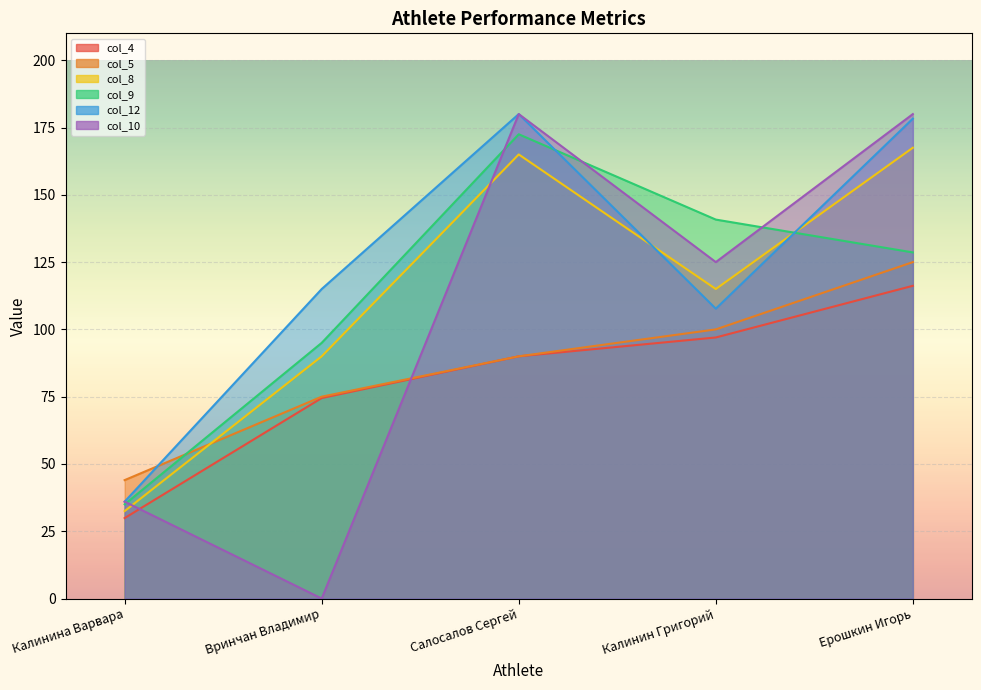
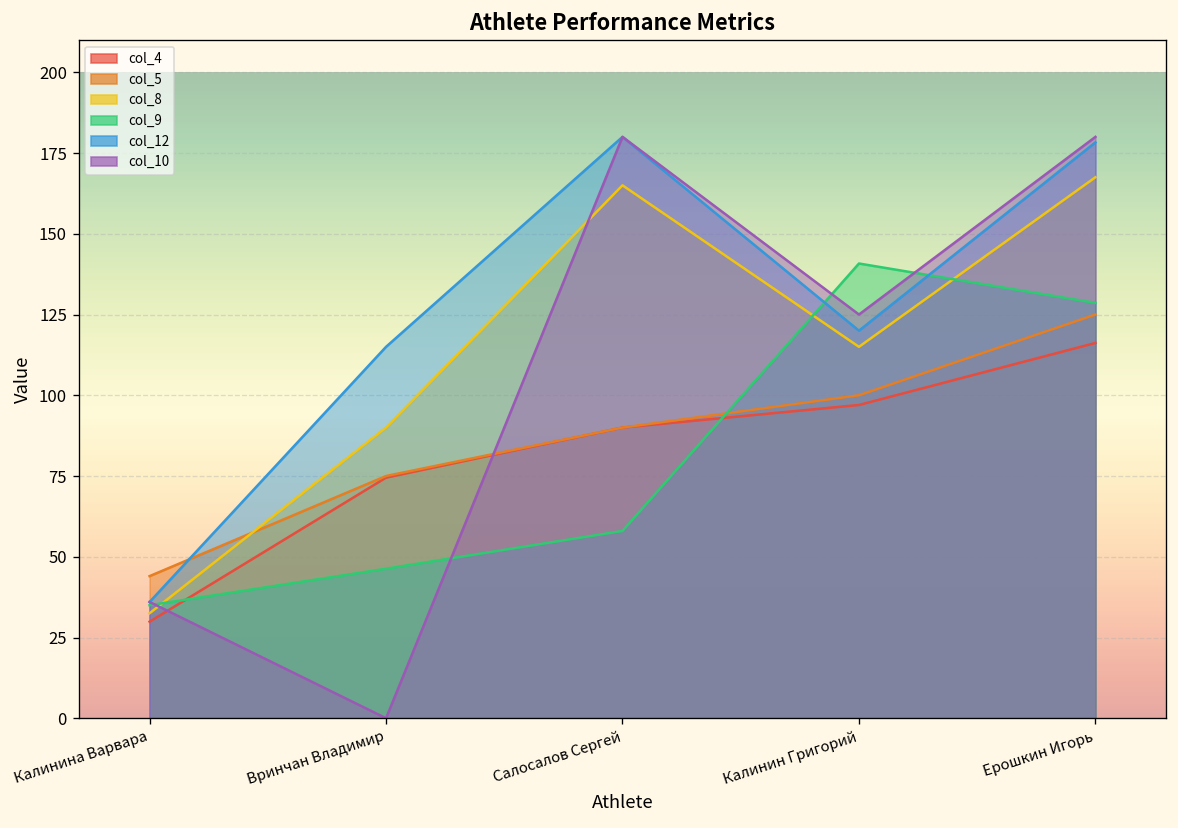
col_9, Вринчан Владимир: 95 -> 46
col_9, Салосалов Сергей: 173 -> 58
col_12, Калинин Григорий: 108 -> 120
